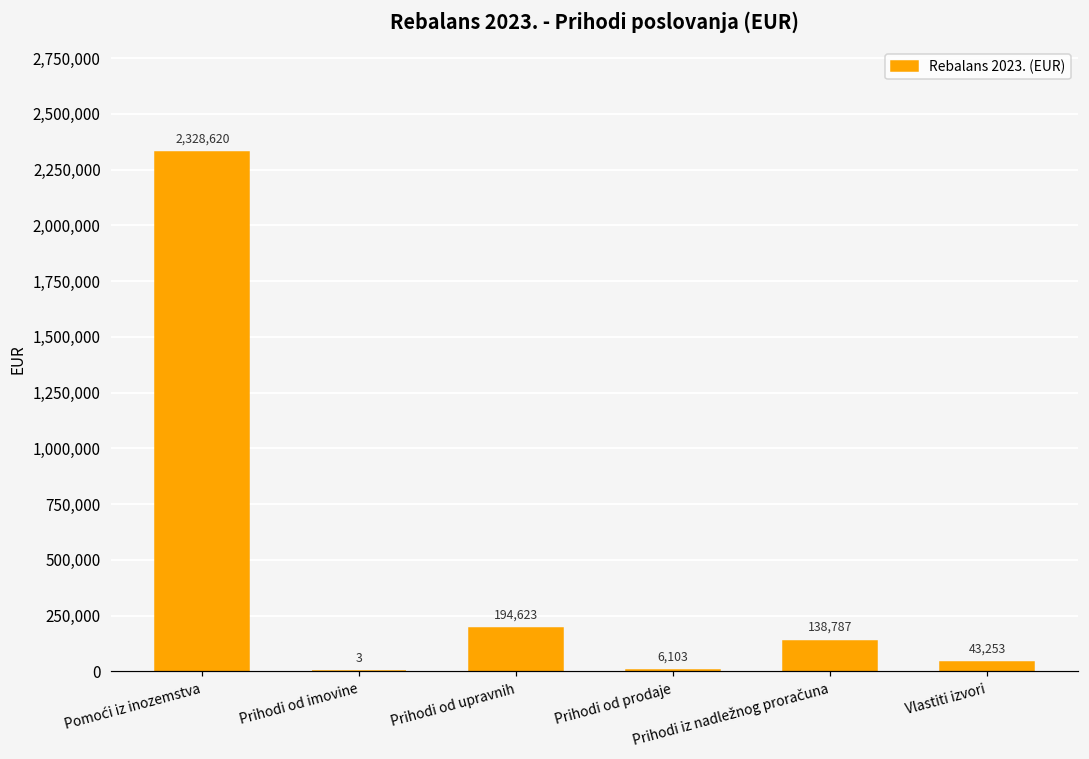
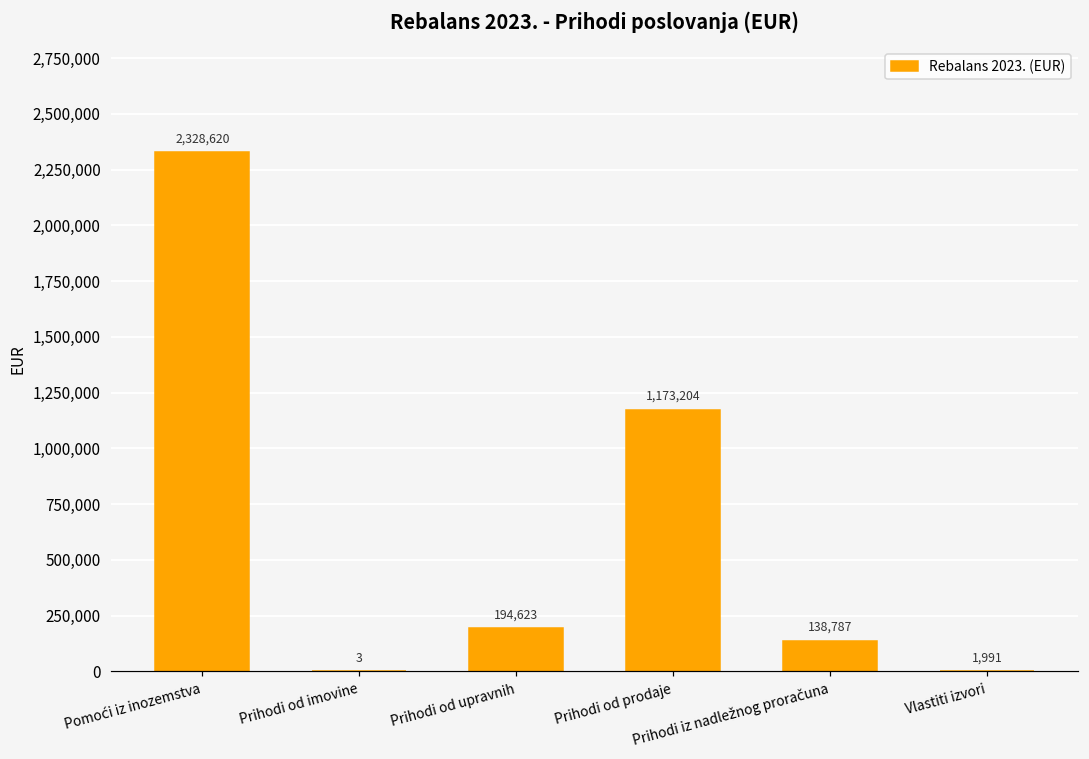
Prihodi od prodaje: 6,103 -> 1,173,204
Vlastiti izvori: 43,253 -> 1,991
